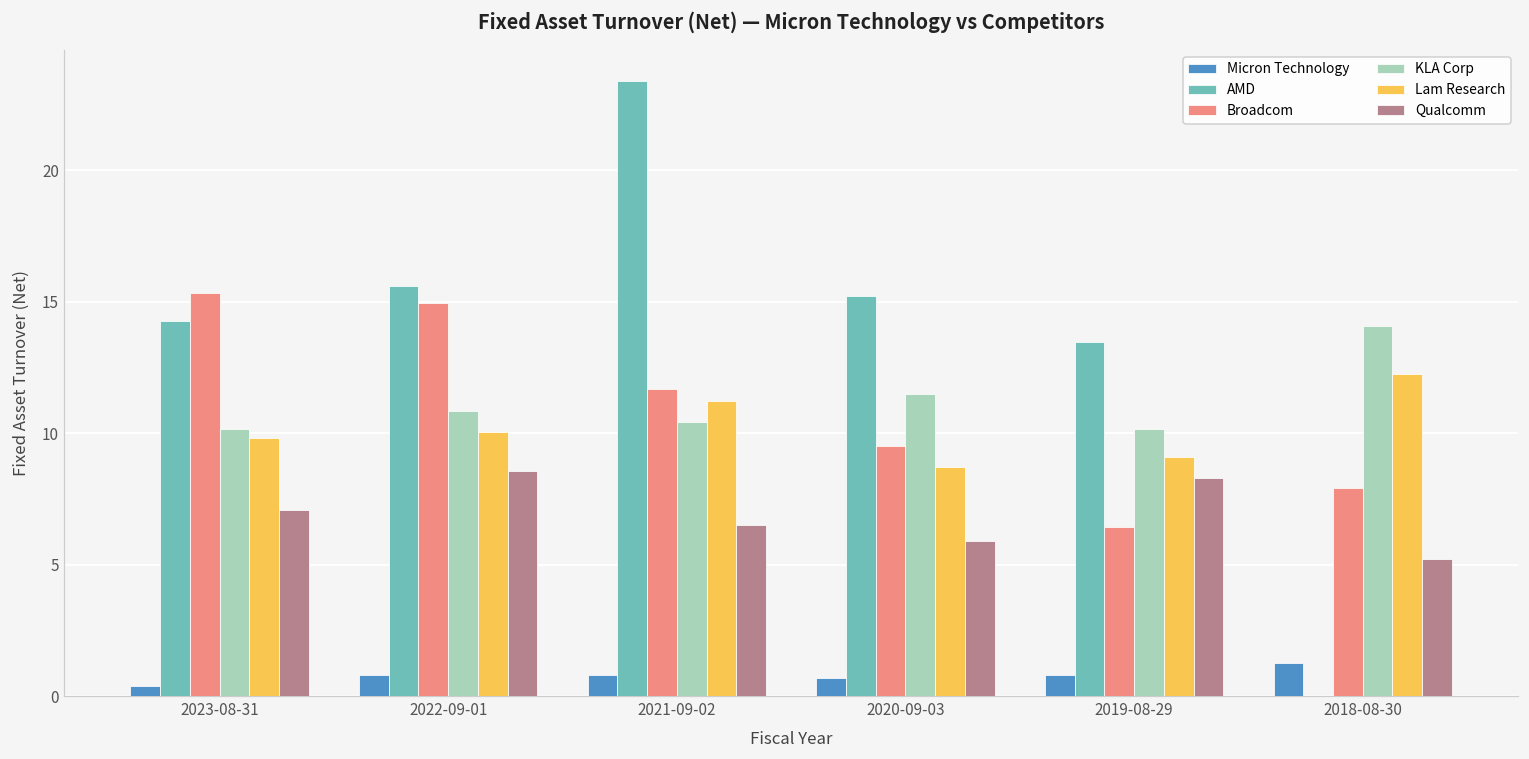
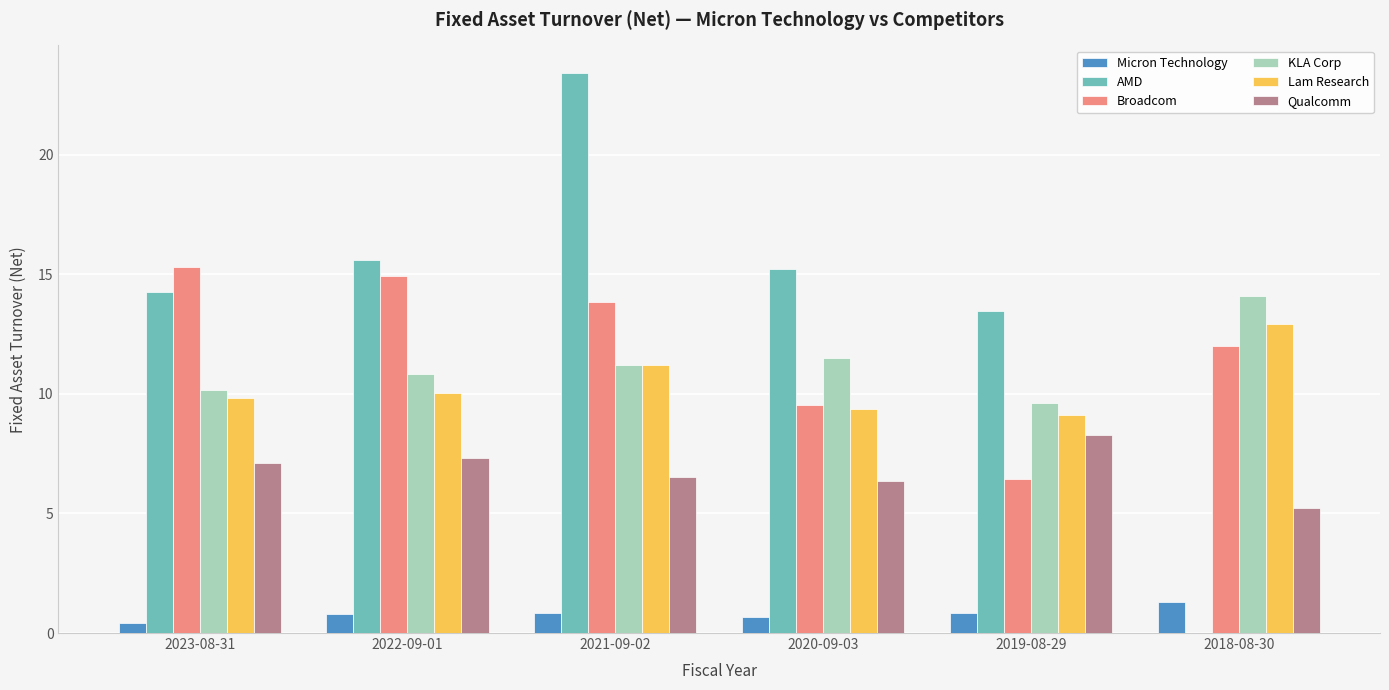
Qualcomm, 2022-09-01: 8.6 -> 7.3
Broadcom, 2021-09-02: 11.7 -> 13.8
KLA Corp, 2021-09-02: 10.4 -> 11.2
Lam Research, 2020-09-03: 8.7 -> 9.4
Qualcomm, 2020-09-03: 5.9 -> 6.3
KLA Corp, 2019-08-29: 10.2 -> 9.6
Broadcom, 2018-08-30: 7.9 -> 12.0
Lam Research, 2018-08-30: 12.3 -> 12.9
